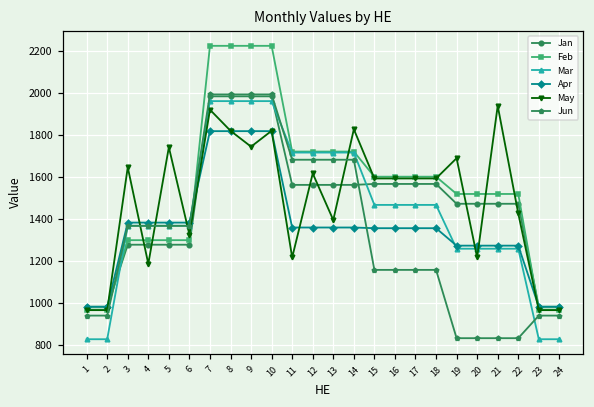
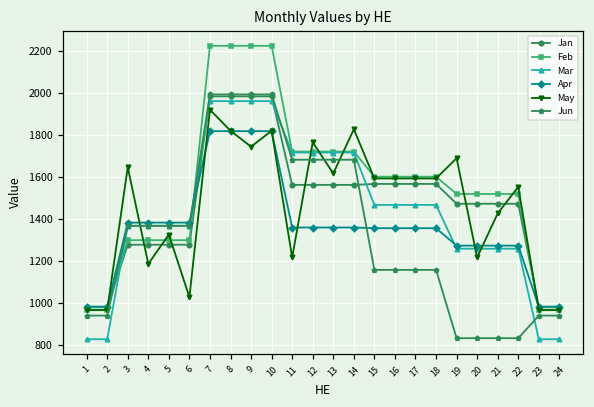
May, 5: 1740 -> 1330
May, 6: 1330 -> 1030
May, 12: 1620 -> 1760
May, 13: 1390 -> 1620
May, 21: 1940 -> 1430
May, 22: 1430 -> 1550
